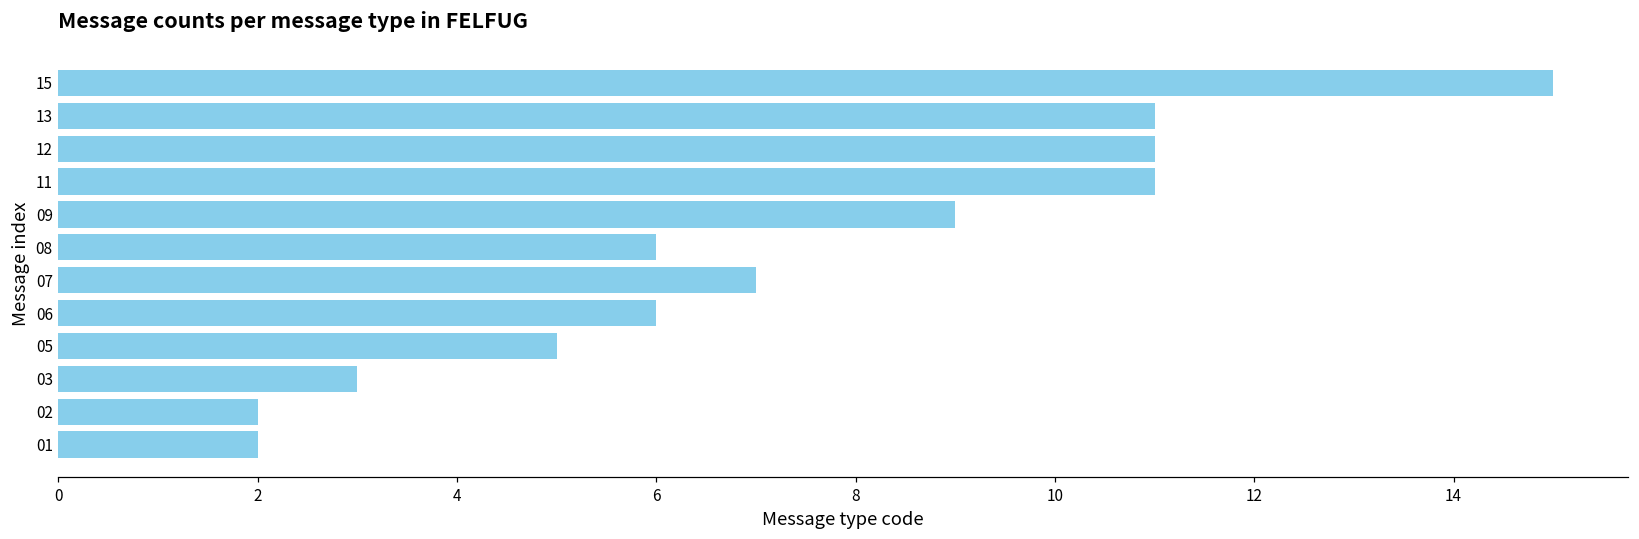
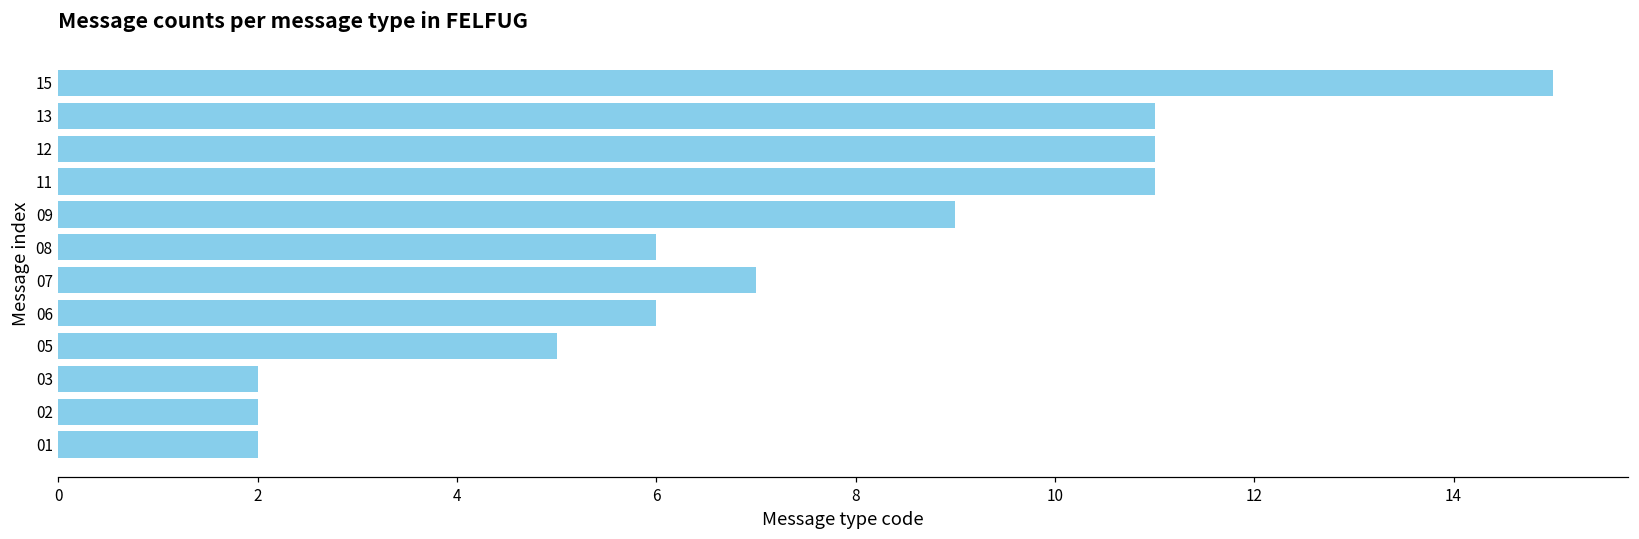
03: 3 -> 2
